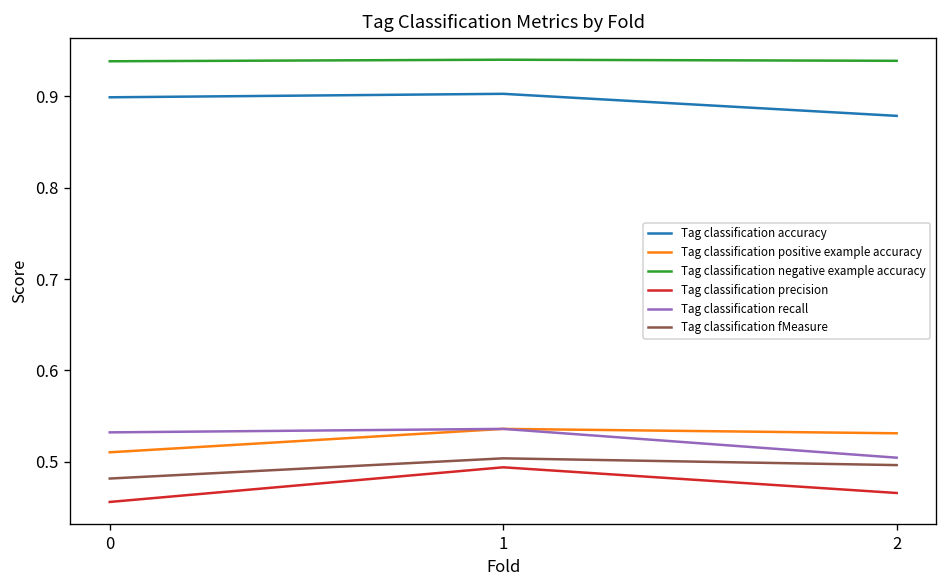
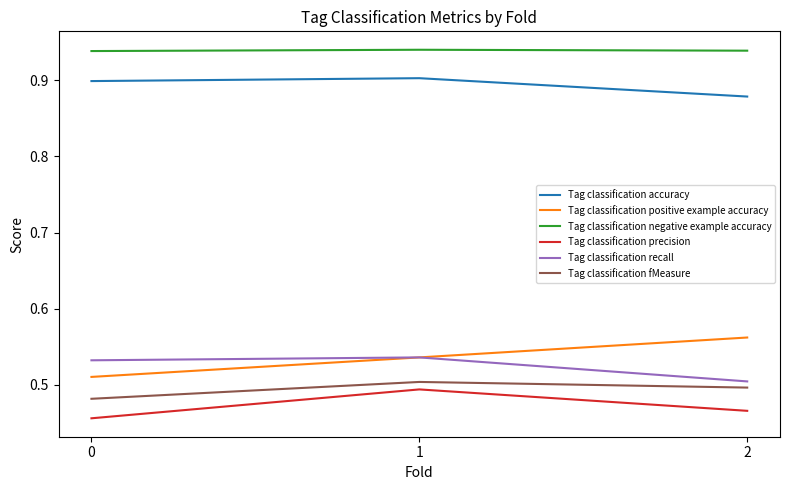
Tag classification positive example accuracy, 2: 0.53 -> 0.56
